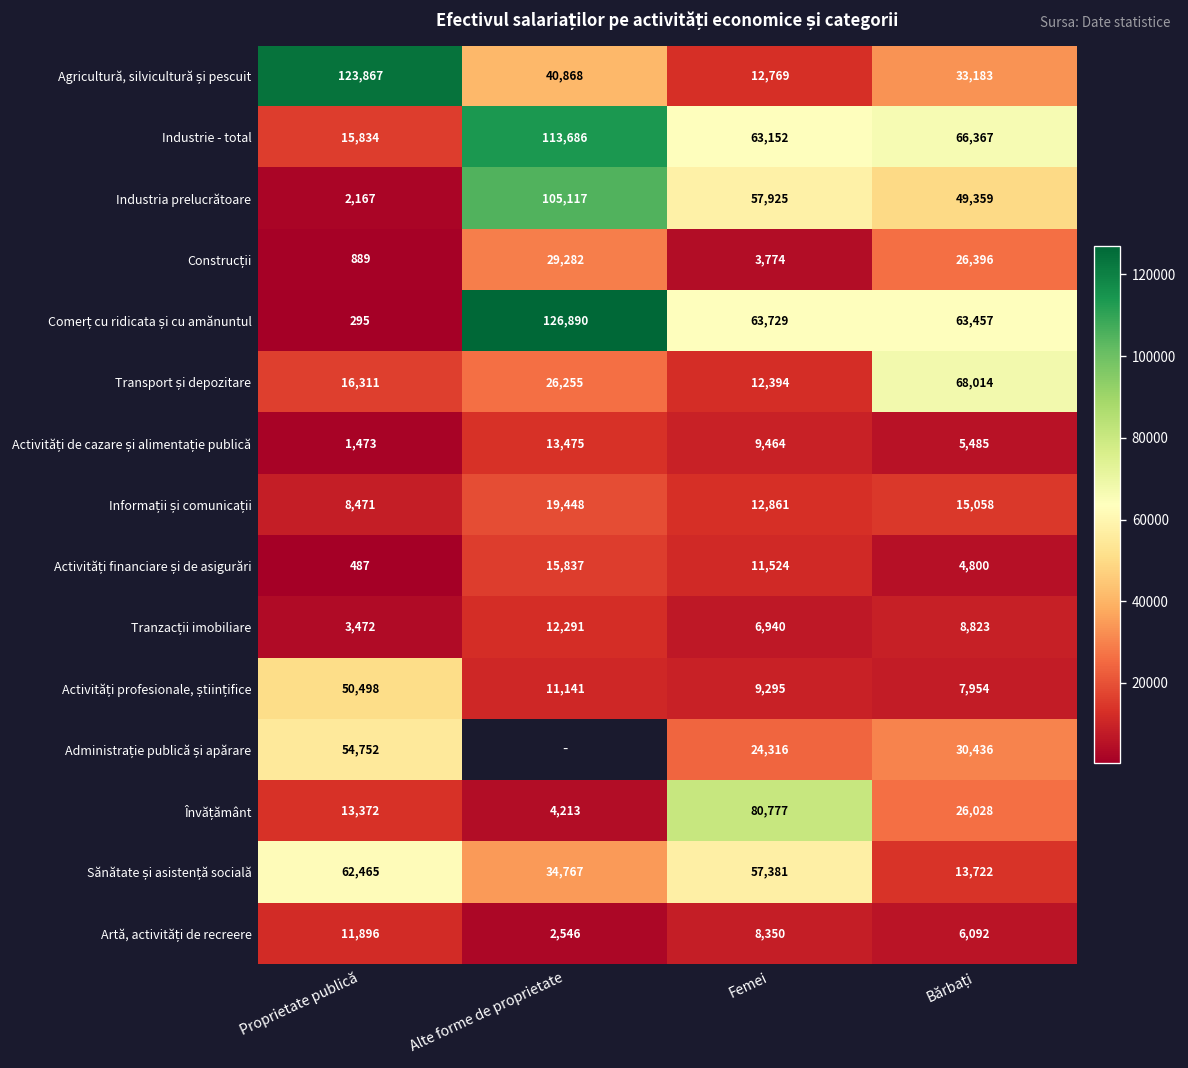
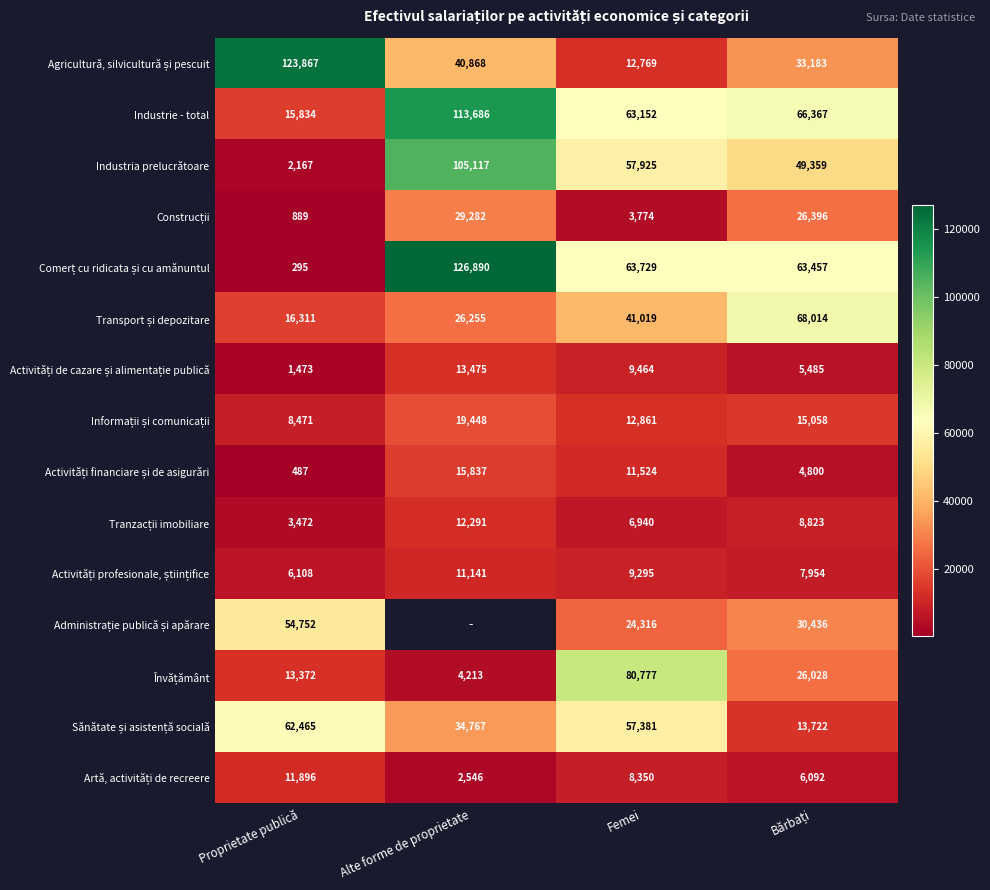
Transport și depozitare, Femei: 12,394 -> 41,019
Activități profesionale, științifice, Proprietate publică: 50,498 -> 6,108
